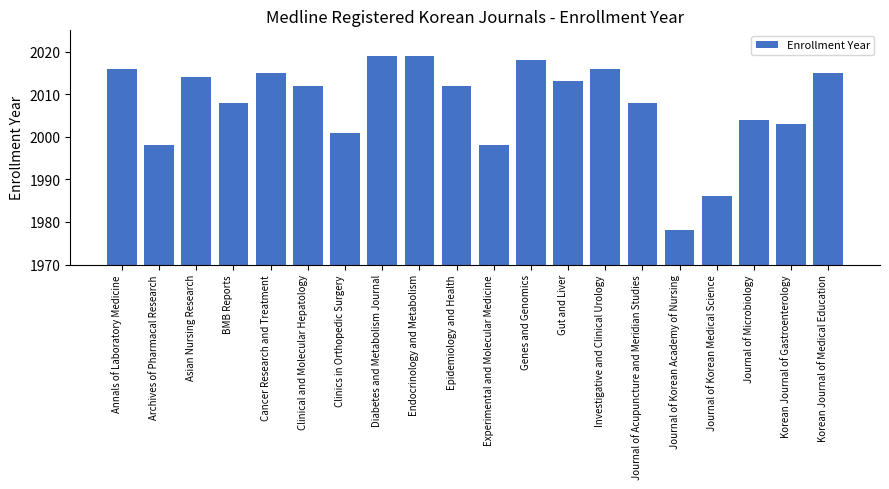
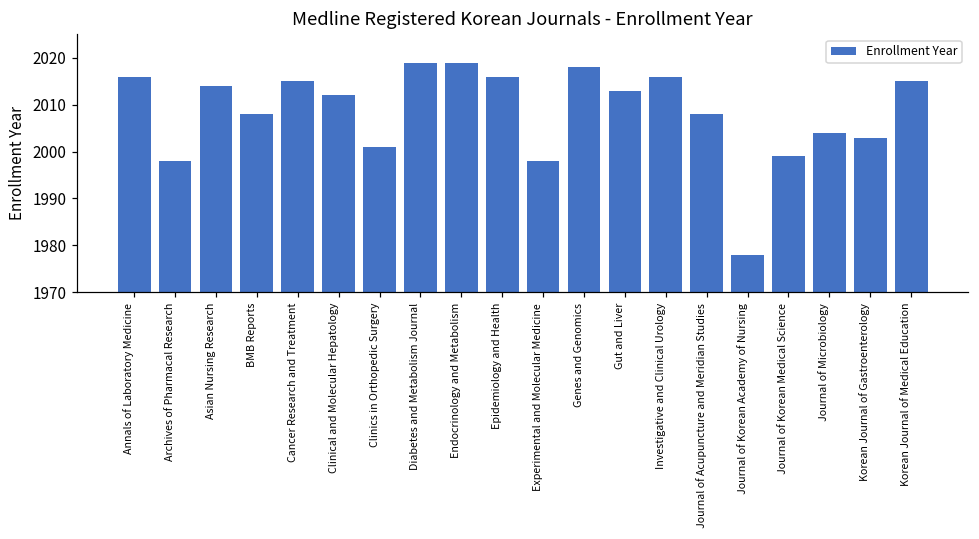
Epidemiology and Health: 2012 -> 2016
Journal of Korean Medical Science: 1986 -> 1999
